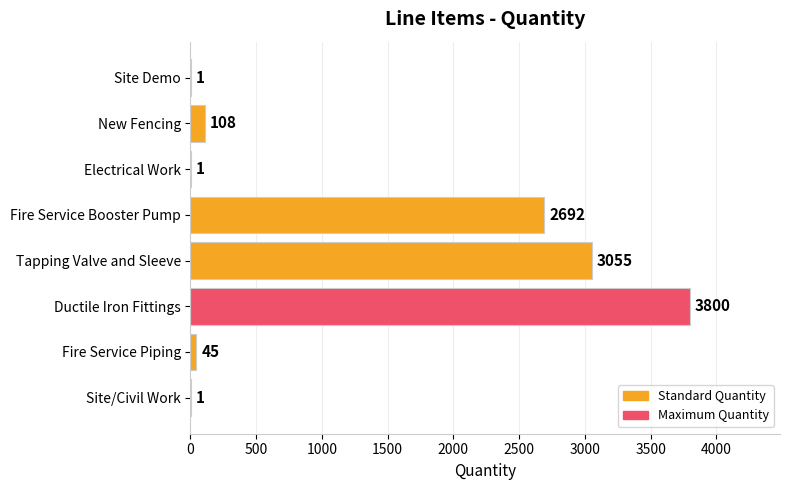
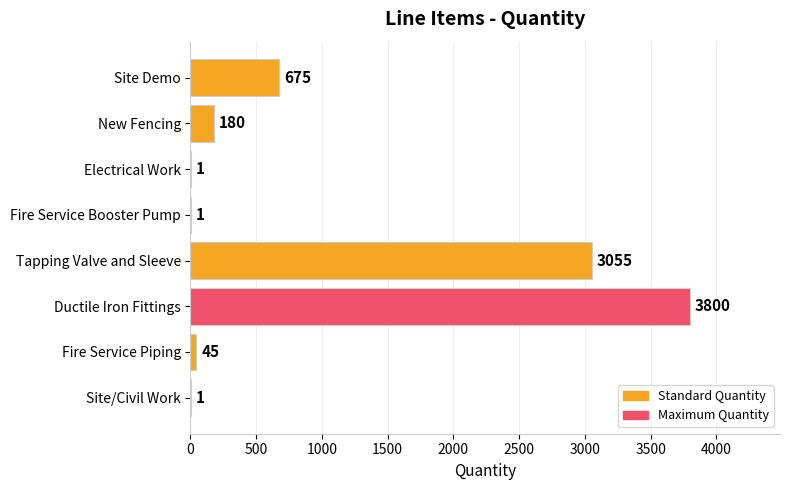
Site Demo: 1 -> 675
New Fencing: 108 -> 180
Fire Service Booster Pump: 2692 -> 1
